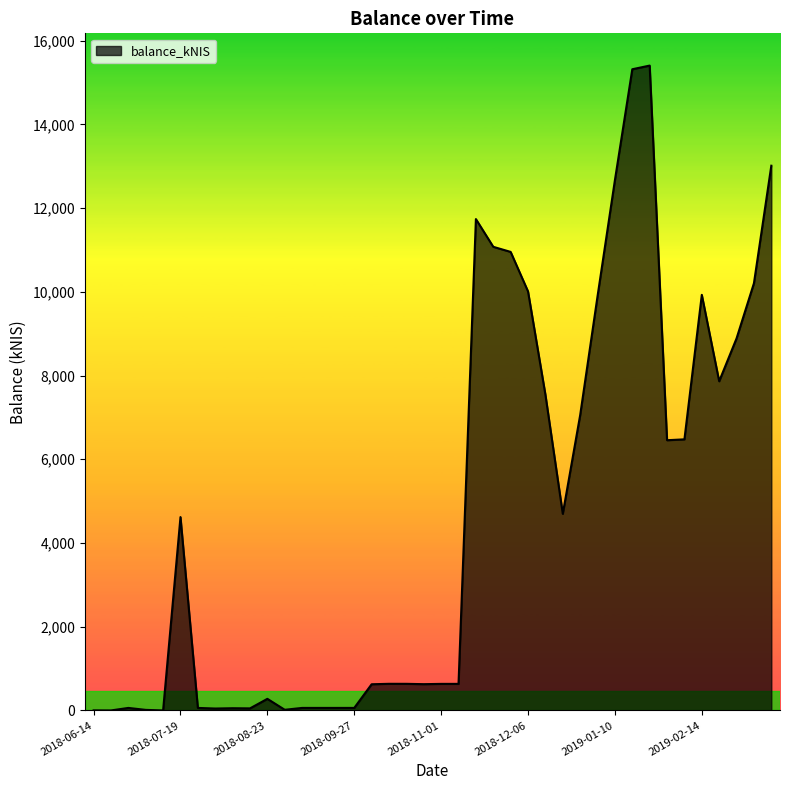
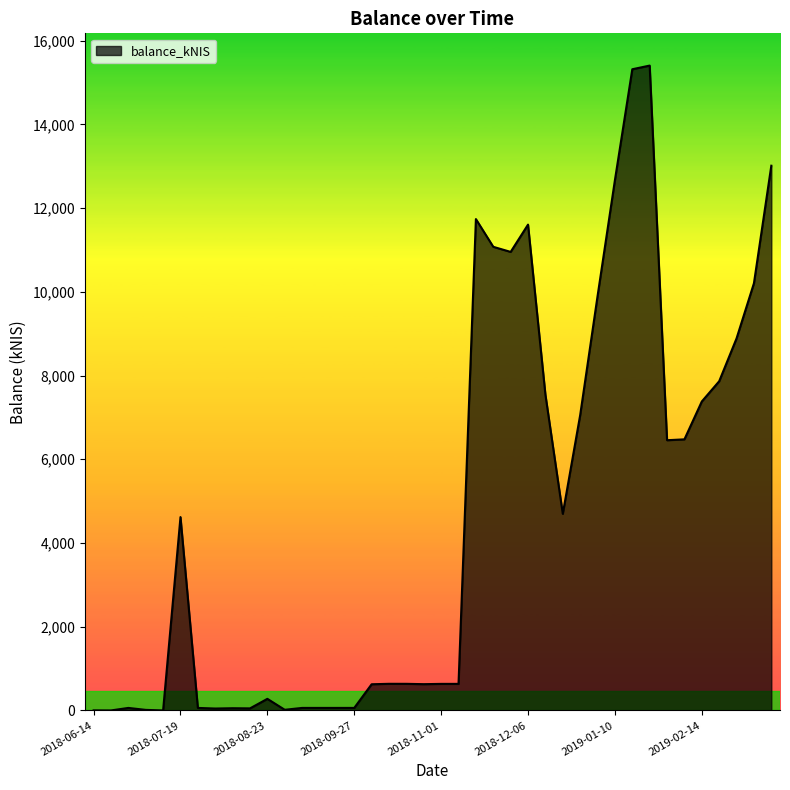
2018-12-06: 10,000 -> 11,600
2019-02-14: 9,900 -> 7,400
